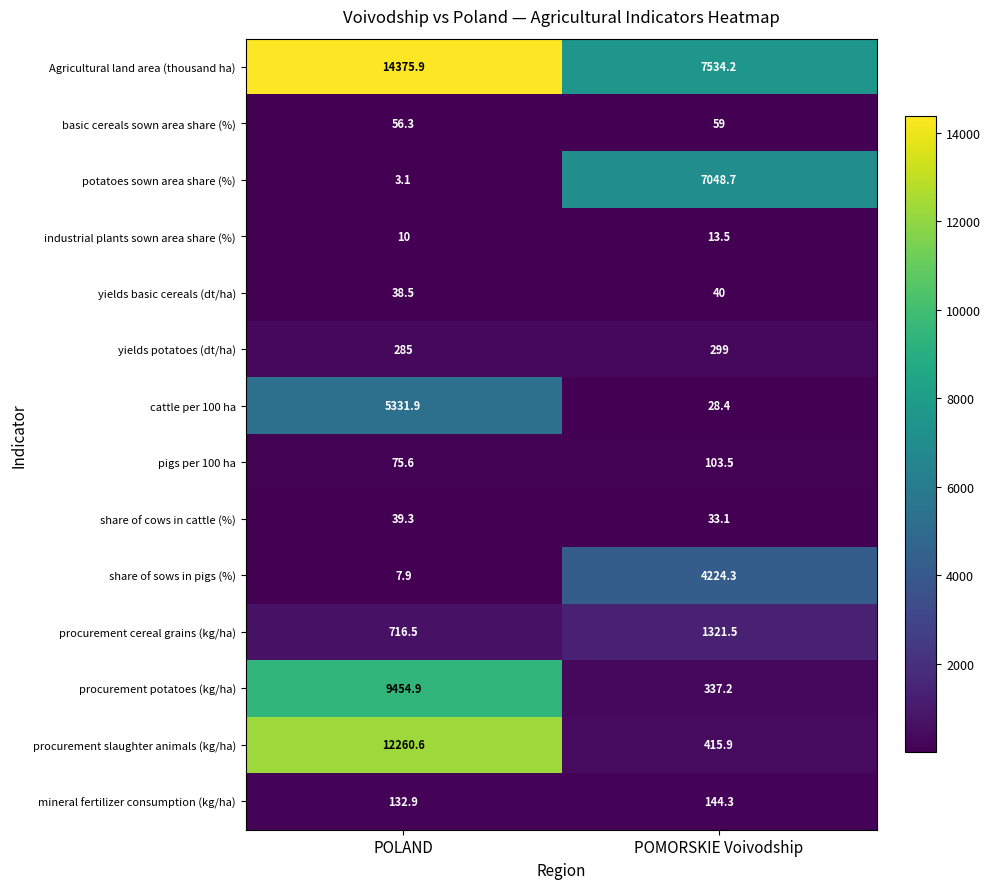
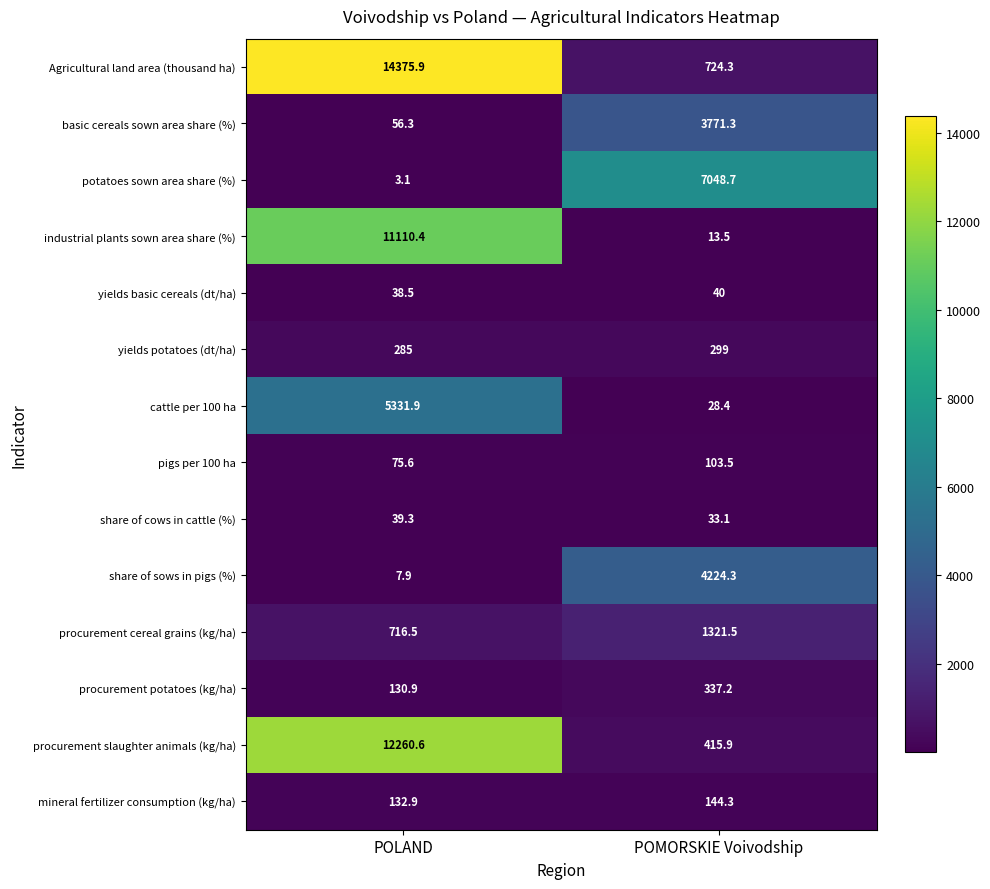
Agricultural land area (thousand ha), POMORSKIE Voivodship: 7534.2 -> 724.3
basic cereals sown area share (%), POMORSKIE Voivodship: 59 -> 3771.3
industrial plants sown area share (%), POLAND: 10 -> 11110.4
procurement potatoes (kg/ha), POLAND: 9454.9 -> 130.9
